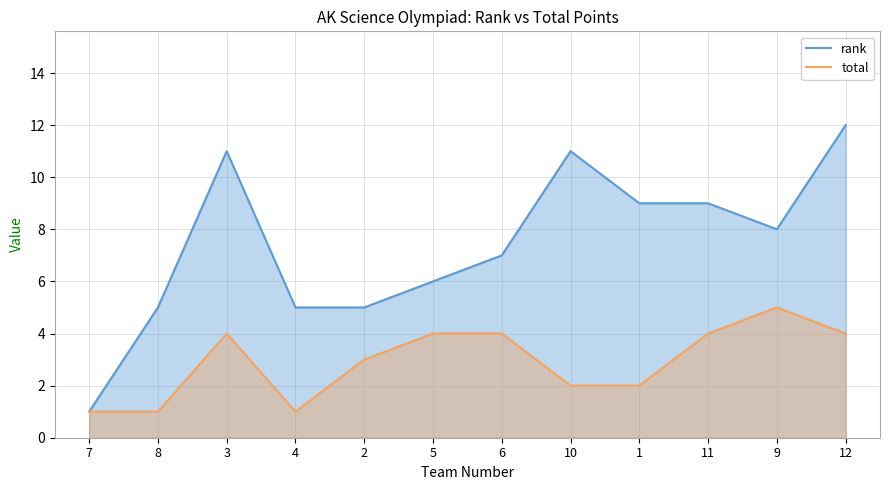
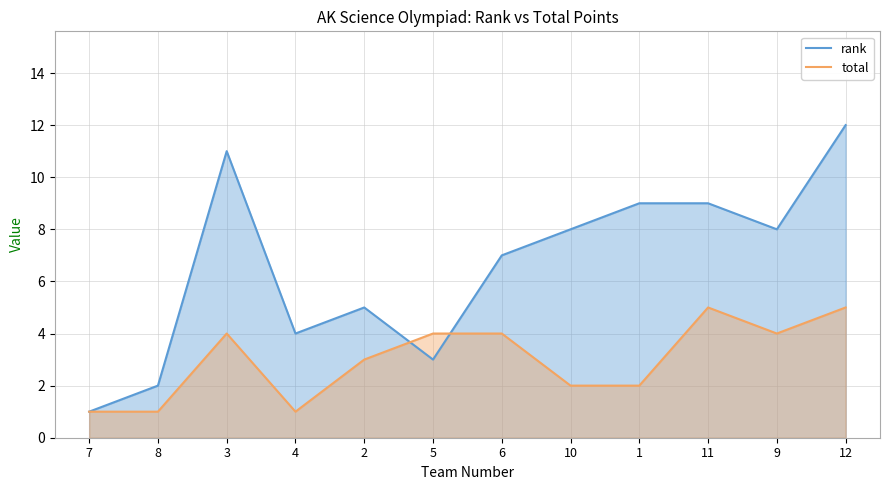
rank, 8: 5 -> 2
rank, 4: 5 -> 4
rank, 5: 6 -> 3
rank, 10: 11 -> 8
total, 11: 4 -> 5
total, 9: 5 -> 4
total, 12: 4 -> 5
